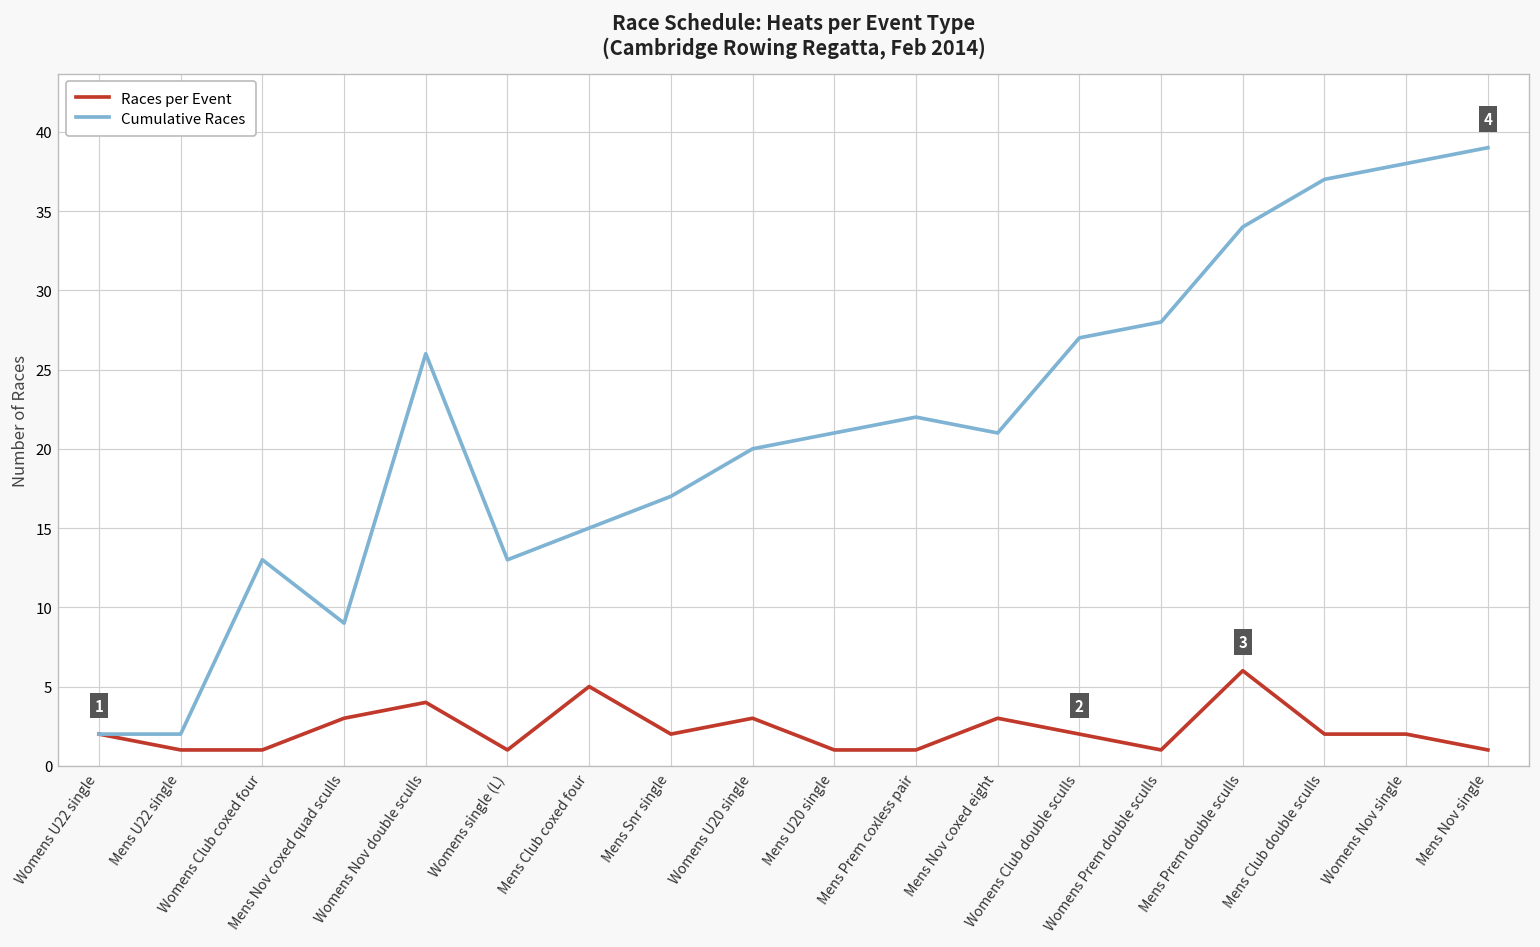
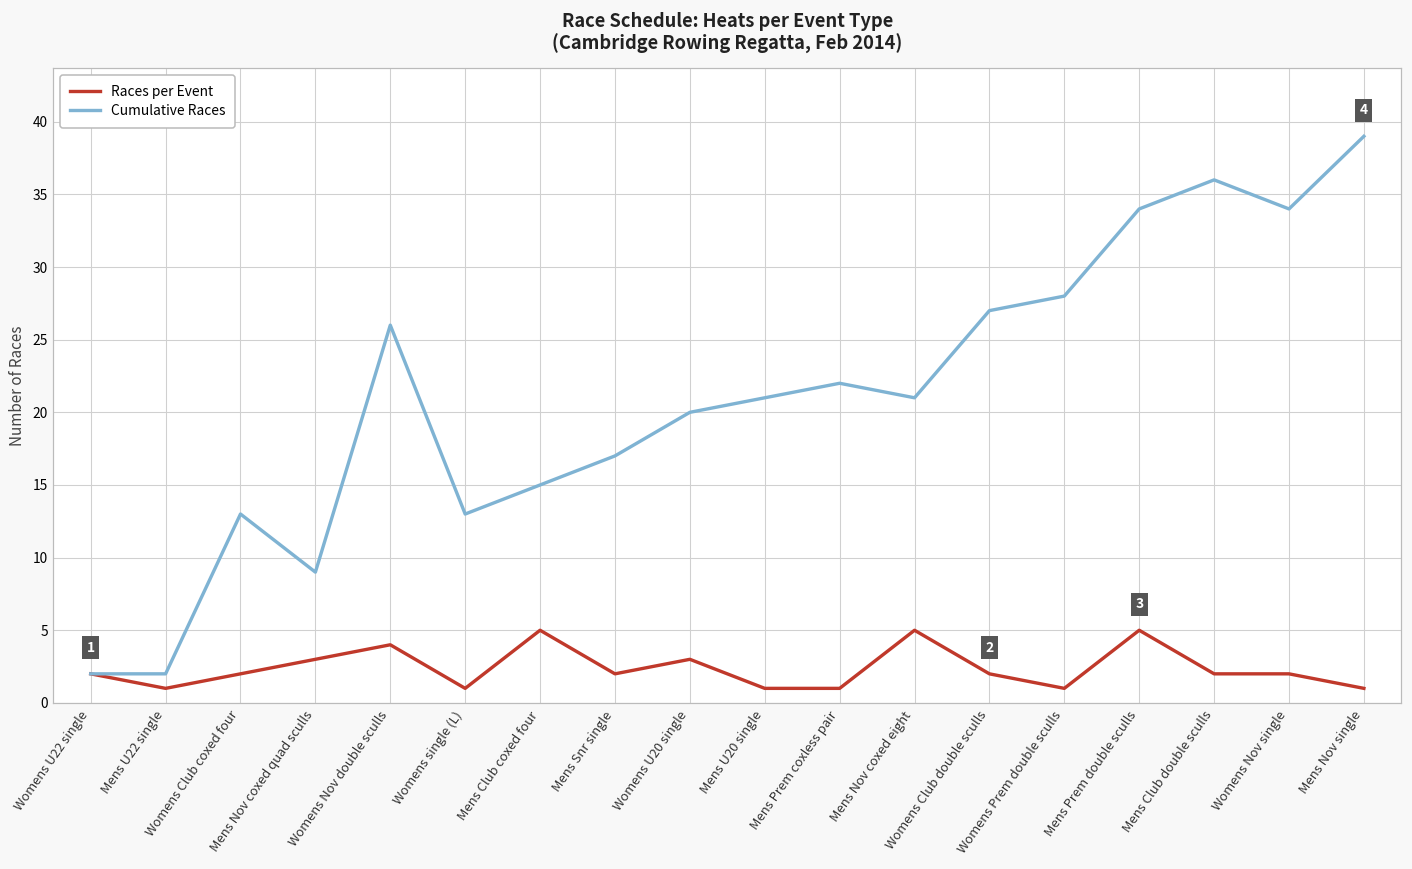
Races per Event, Womens Club coxed four: 1 -> 2
Races per Event, Mens Nov coxed eight: 3 -> 5
Races per Event, Mens Prem double sculls: 6 -> 5
Cumulative Races, Mens Club double sculls: 37 -> 36
Cumulative Races, Womens Nov single: 38 -> 34
